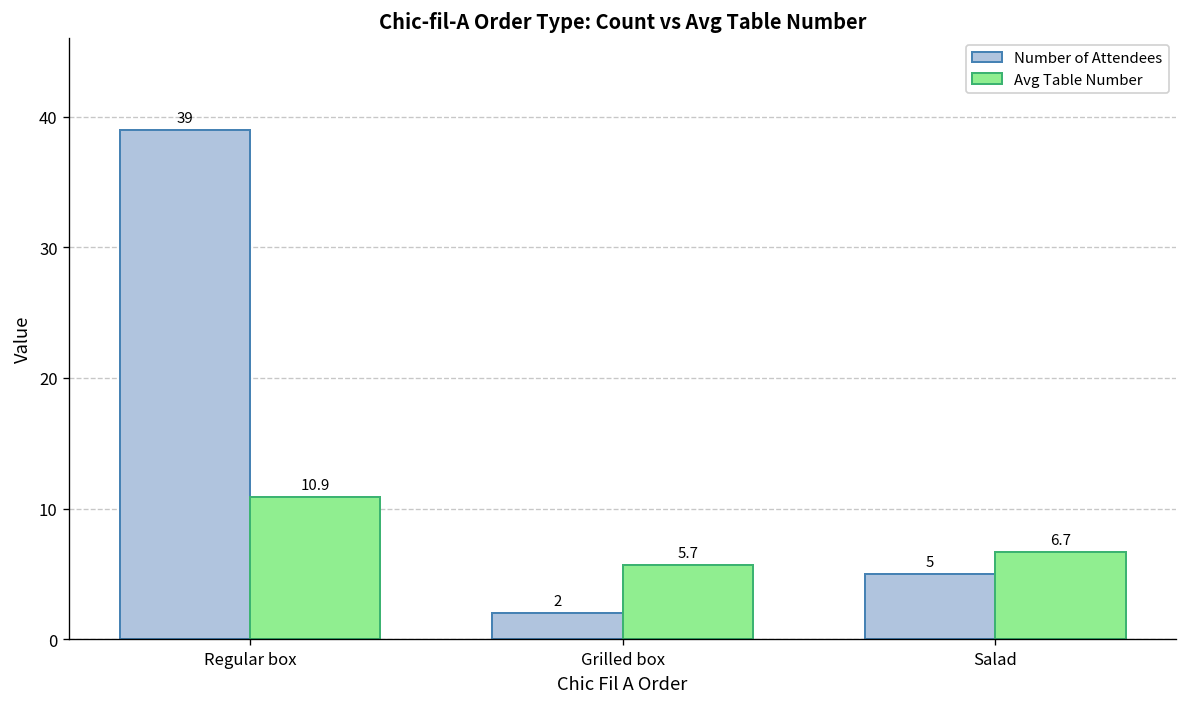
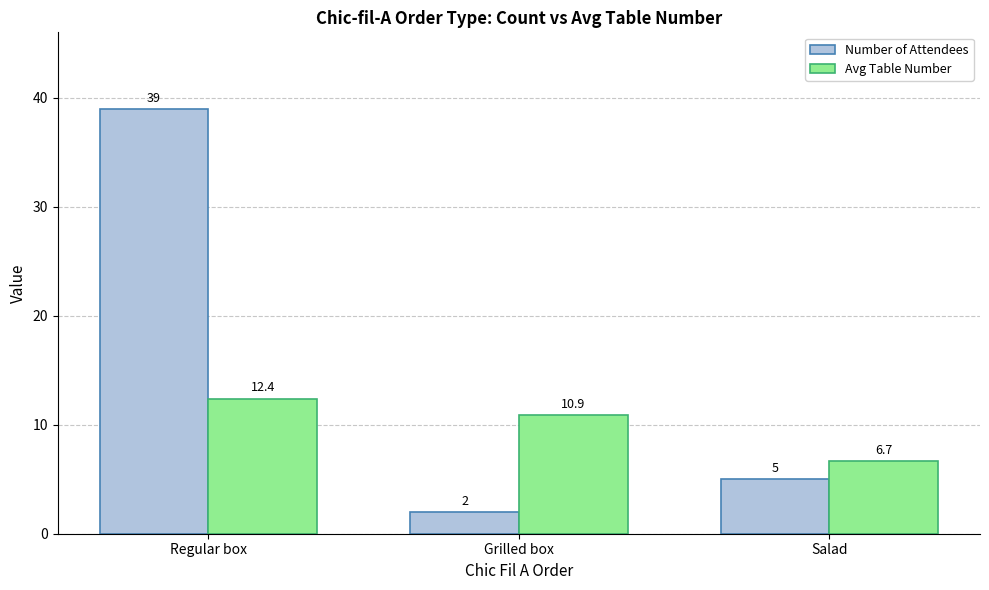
Avg Table Number, Regular box: 10.9 -> 12.4
Avg Table Number, Grilled box: 5.7 -> 10.9
